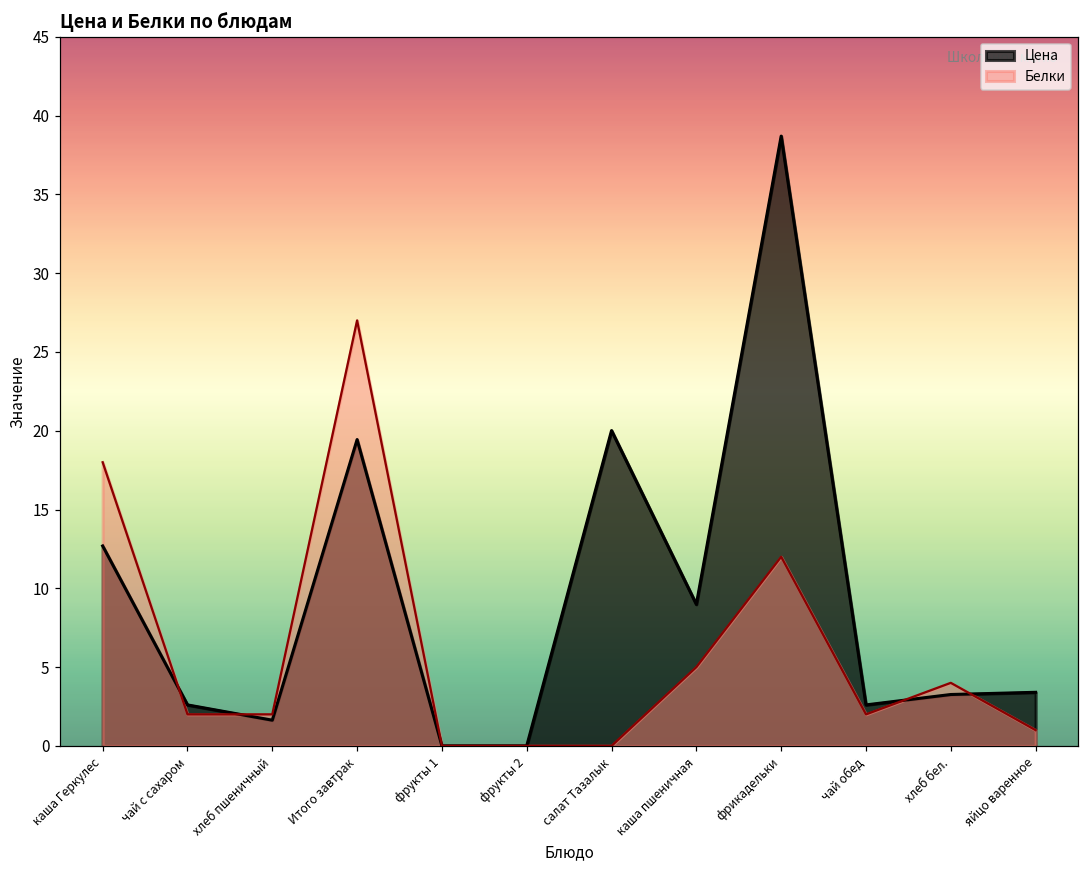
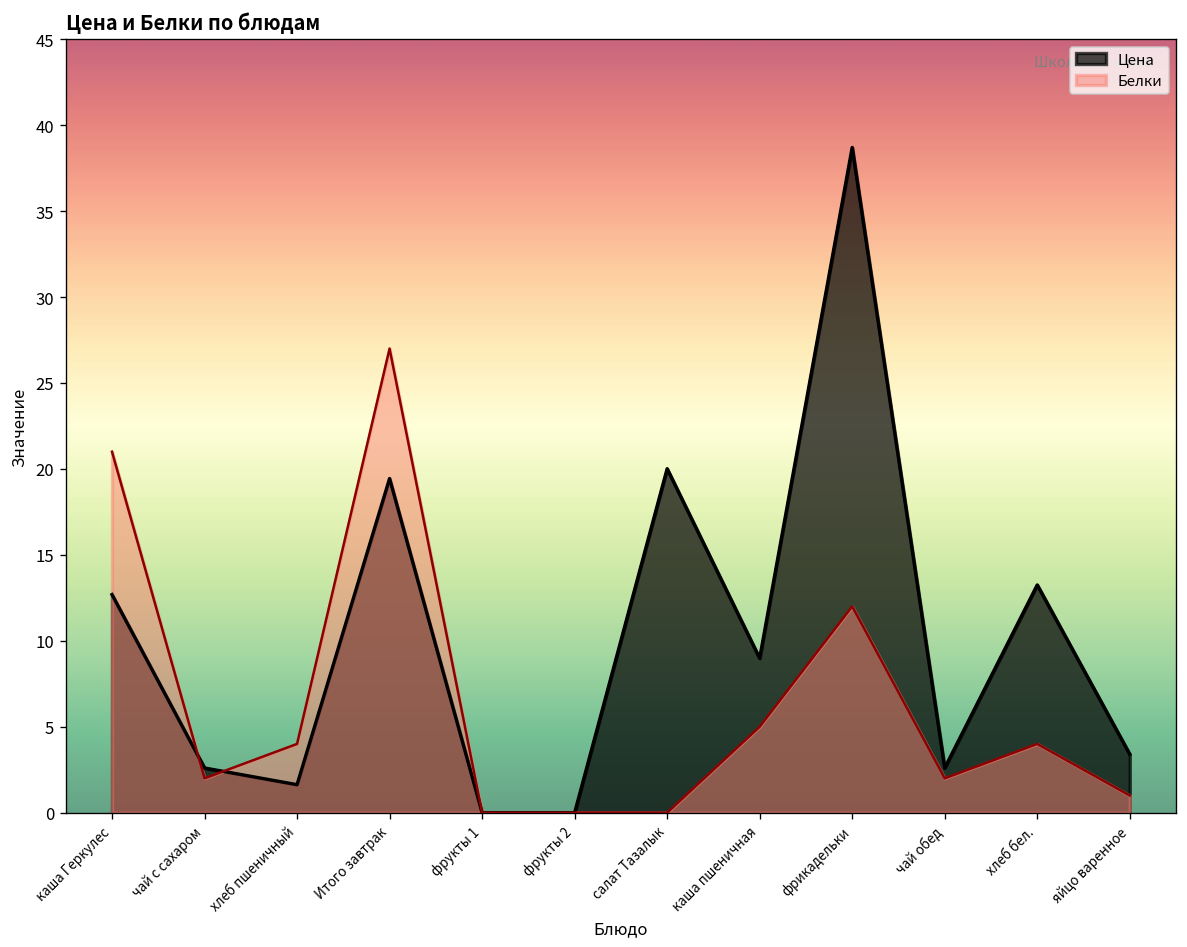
Белки, каша Геркулес: 18 -> 21
Белки, хлеб пшеничный: 2 -> 4
Цена, хлеб бел.: 3.3 -> 13.3
